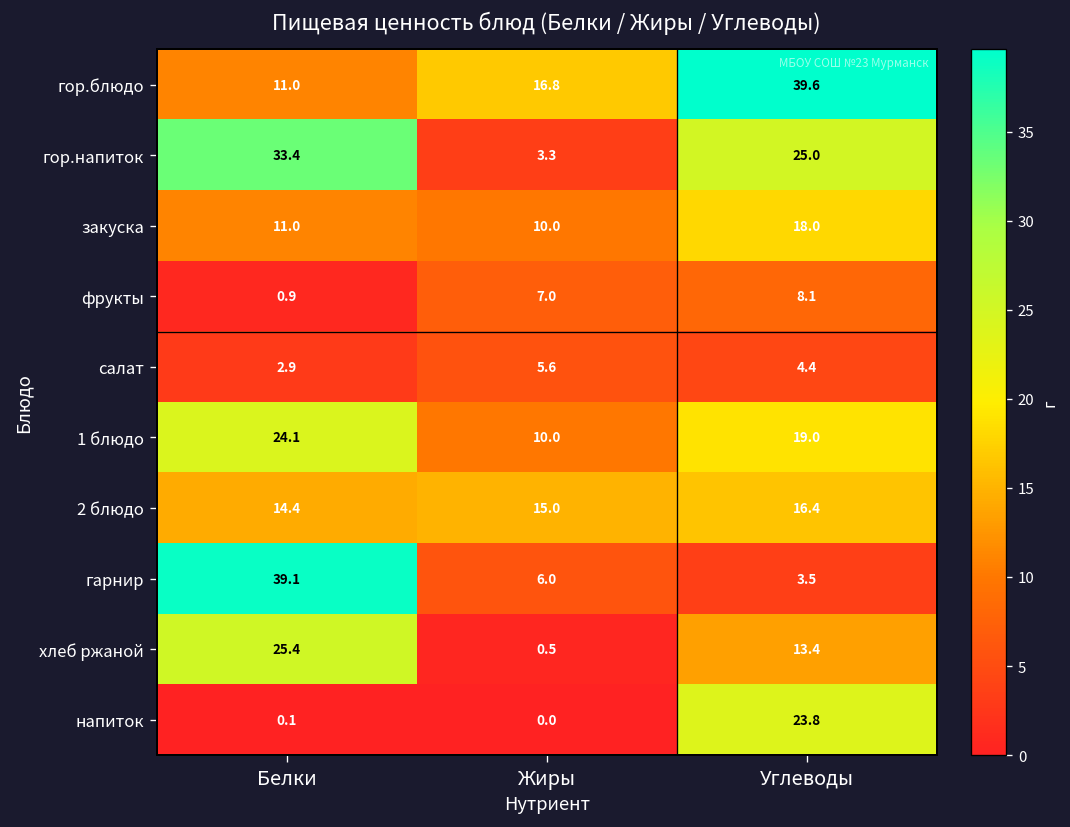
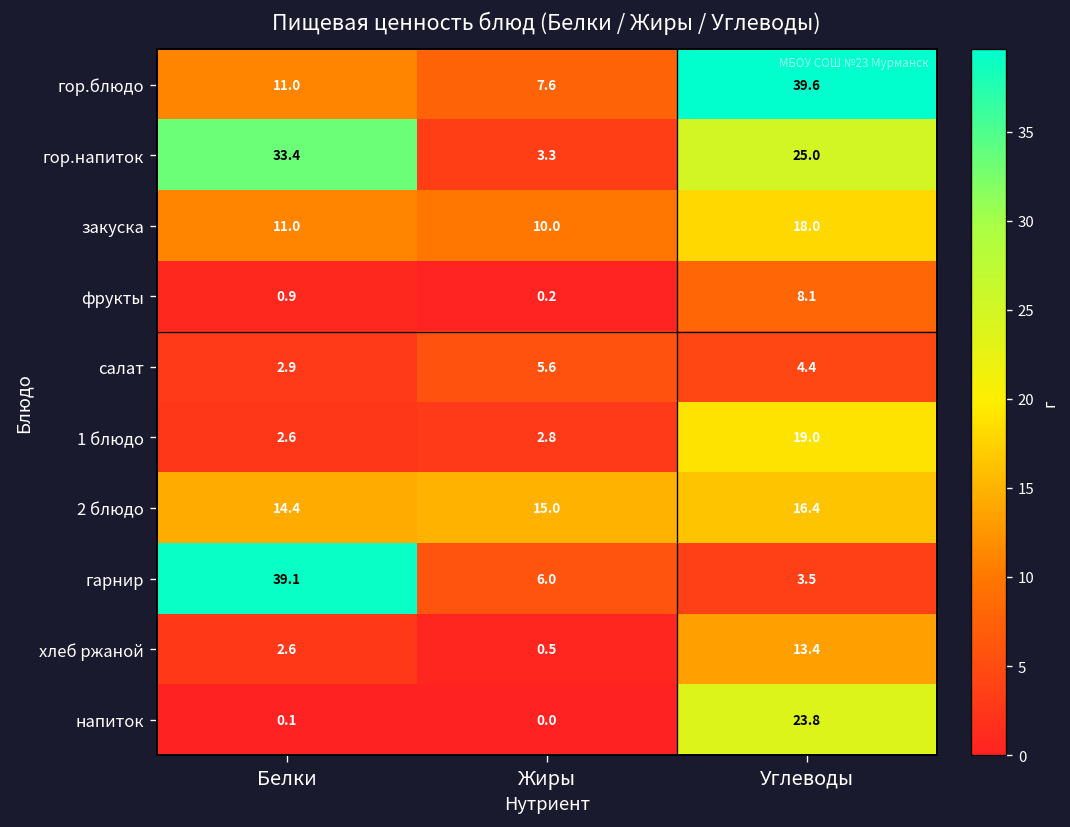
гор.блюдо, Жиры: 16.8 -> 7.6
фрукты, Жиры: 7.0 -> 0.2
1 блюдо, Белки: 24.1 -> 2.6
1 блюдо, Жиры: 10.0 -> 2.8
хлеб ржаной, Белки: 25.4 -> 2.6
